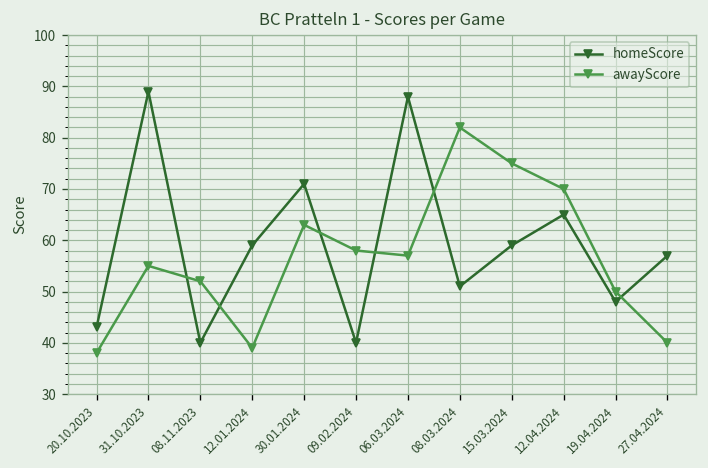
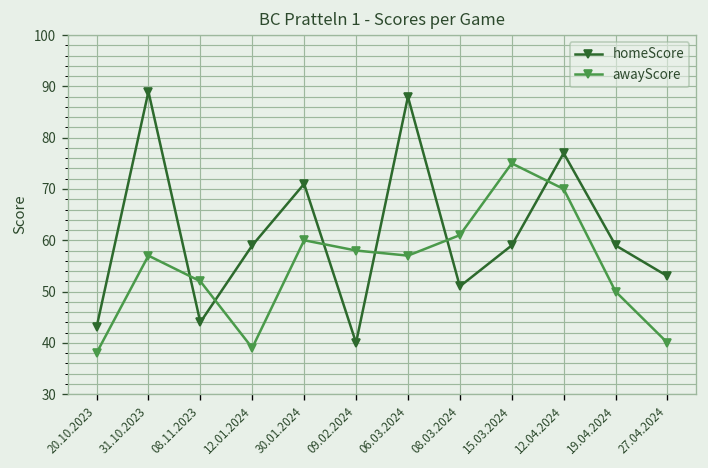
awayScore, 31.10.2023: 55 -> 57
homeScore, 08.11.2023: 40 -> 44
awayScore, 30.01.2024: 63 -> 60
awayScore, 08.03.2024: 82 -> 61
homeScore, 12.04.2024: 65 -> 77
homeScore, 19.04.2024: 48 -> 59
homeScore, 27.04.2024: 57 -> 53
